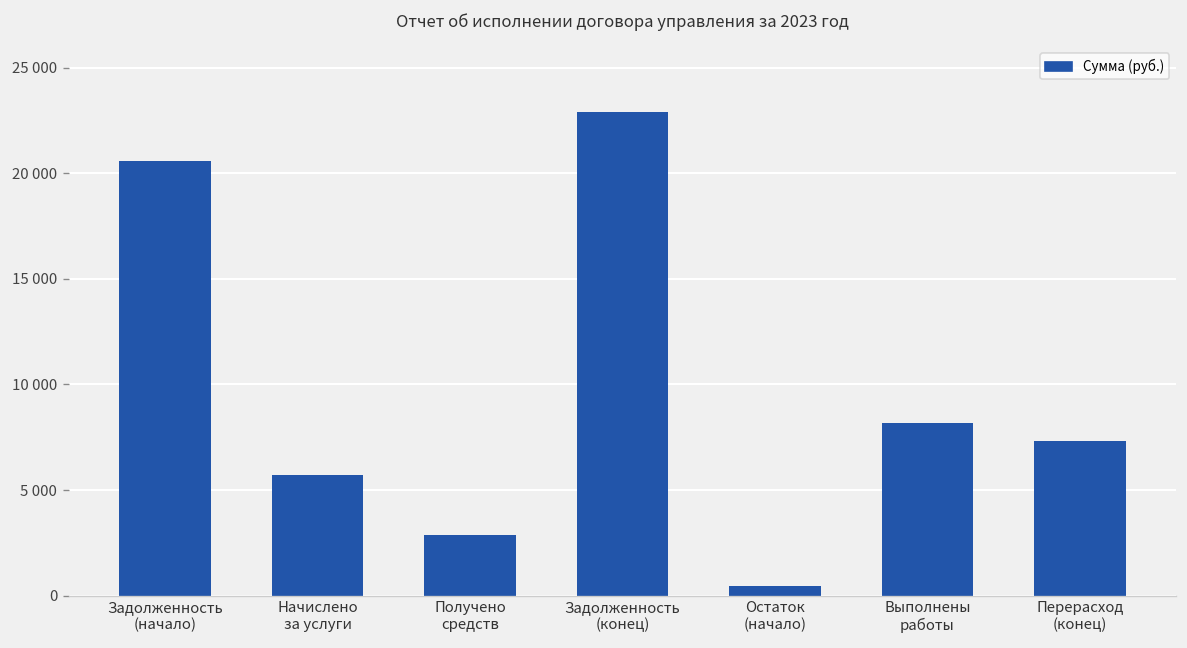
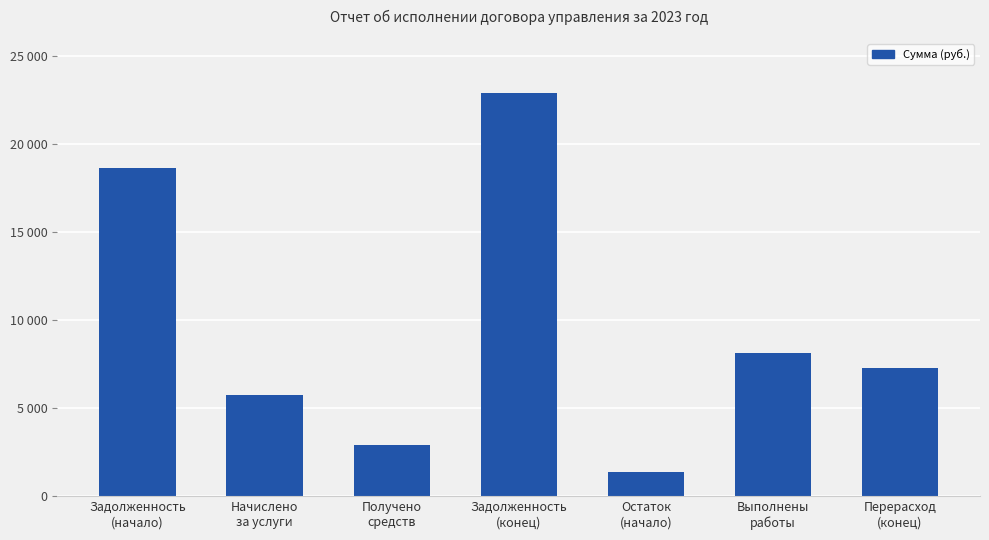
Задолженность (начало): 20600 -> 18700
Остаток (начало): 500 -> 1400
